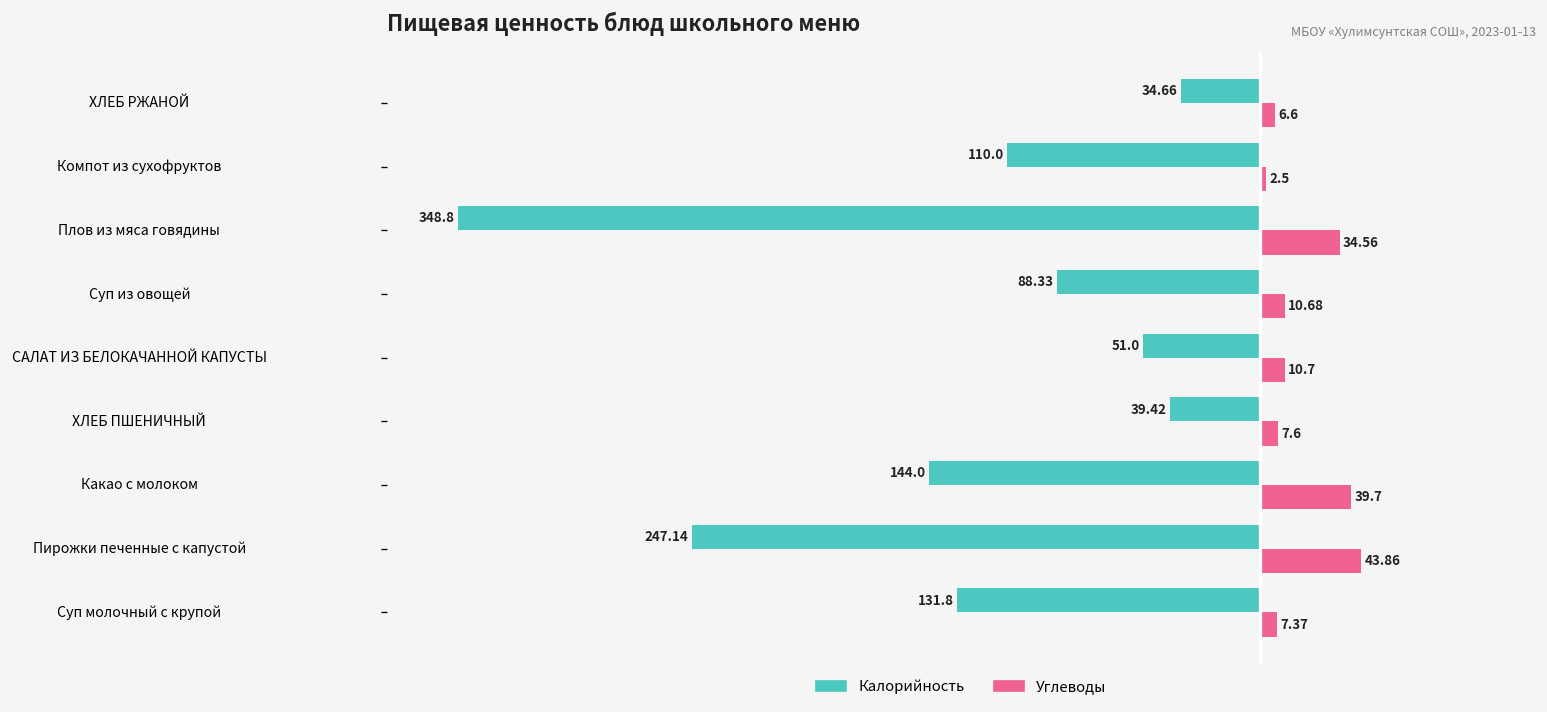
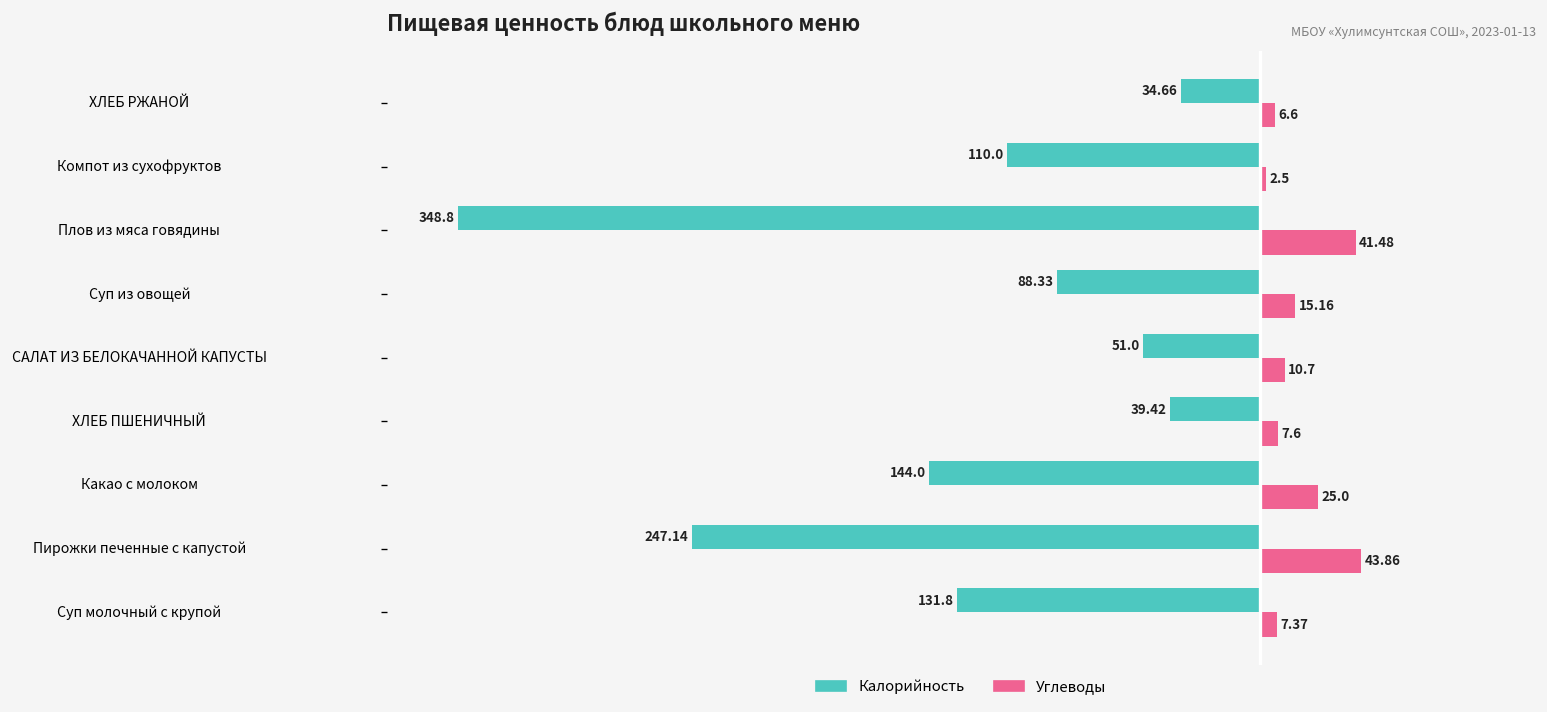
Углеводы, Плов из мяса говядины: 34.56 -> 41.48
Углеводы, Суп из овощей: 10.68 -> 15.16
Углеводы, Какао с молоком: 39.7 -> 25.0
